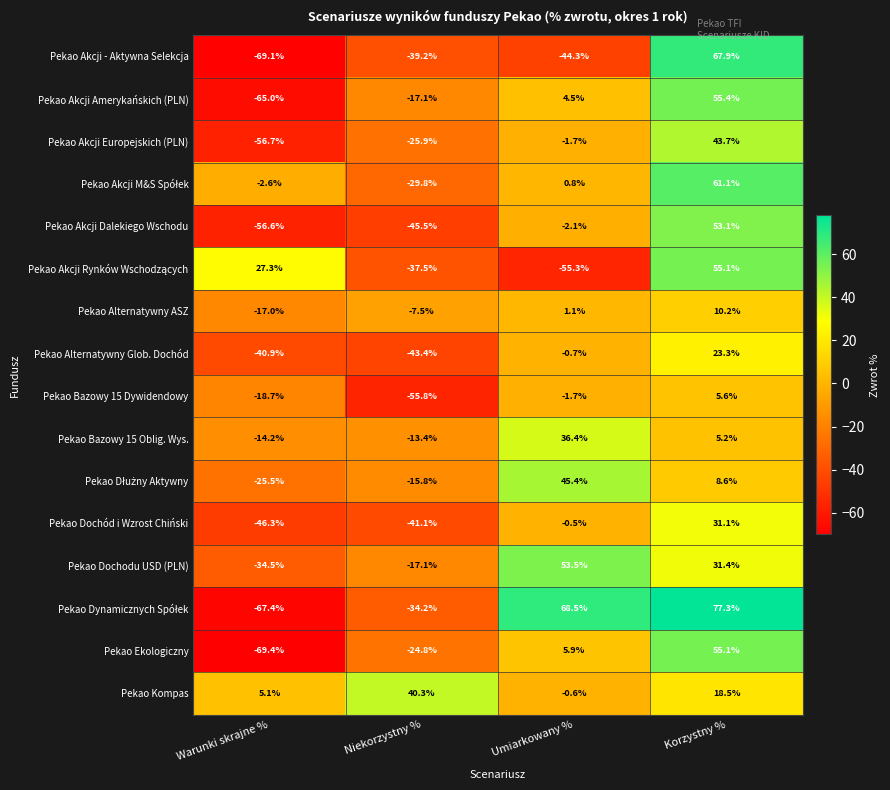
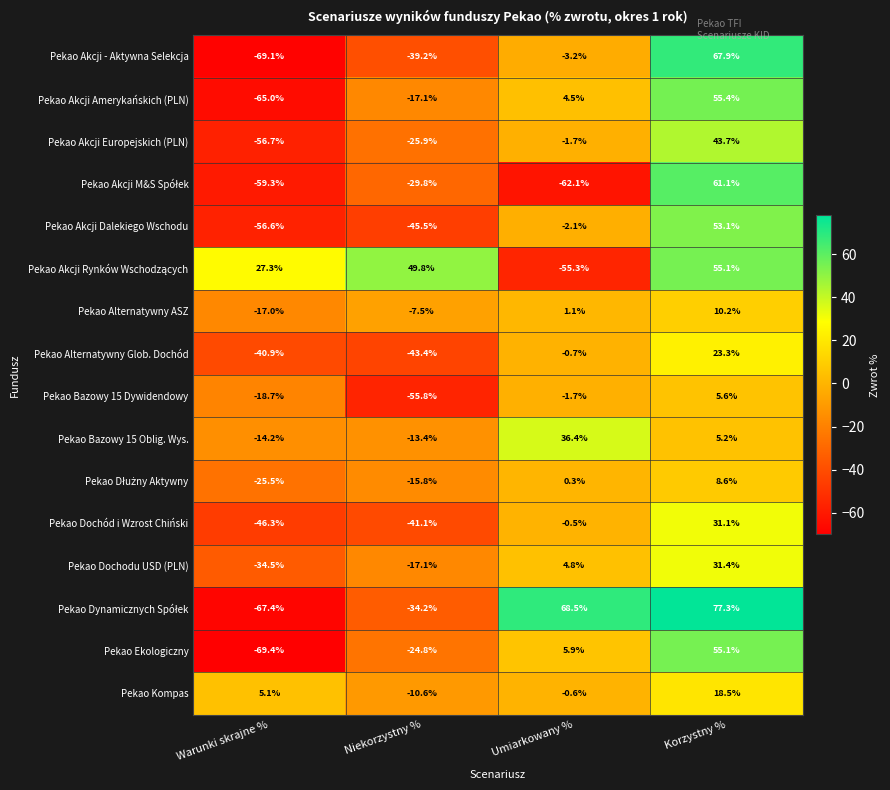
Pekao Akcji - Aktywna Selekcja, Umiarkowany %: -44.3% -> -3.2%
Pekao Akcji M&S Spółek, Warunki skrajne %: -2.6% -> -59.3%
Pekao Akcji M&S Spółek, Umiarkowany %: 0.8% -> -62.1%
Pekao Akcji Rynków Wschodzących, Niekorzystny %: -37.5% -> 49.8%
Pekao Dłużny Aktywny, Umiarkowany %: 45.4% -> 0.3%
Pekao Dochodu USD (PLN), Umiarkowany %: 53.5% -> 4.8%
Pekao Kompas, Niekorzystny %: 40.3% -> -10.6%
